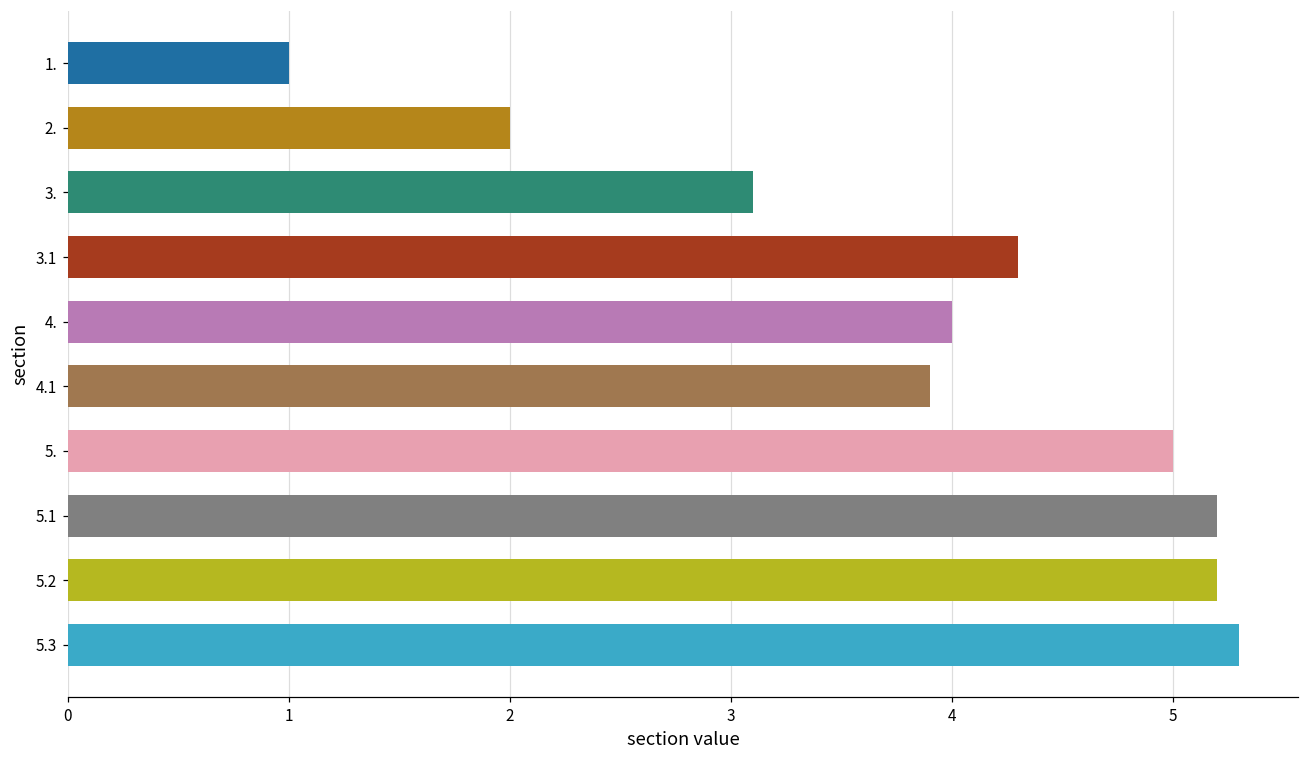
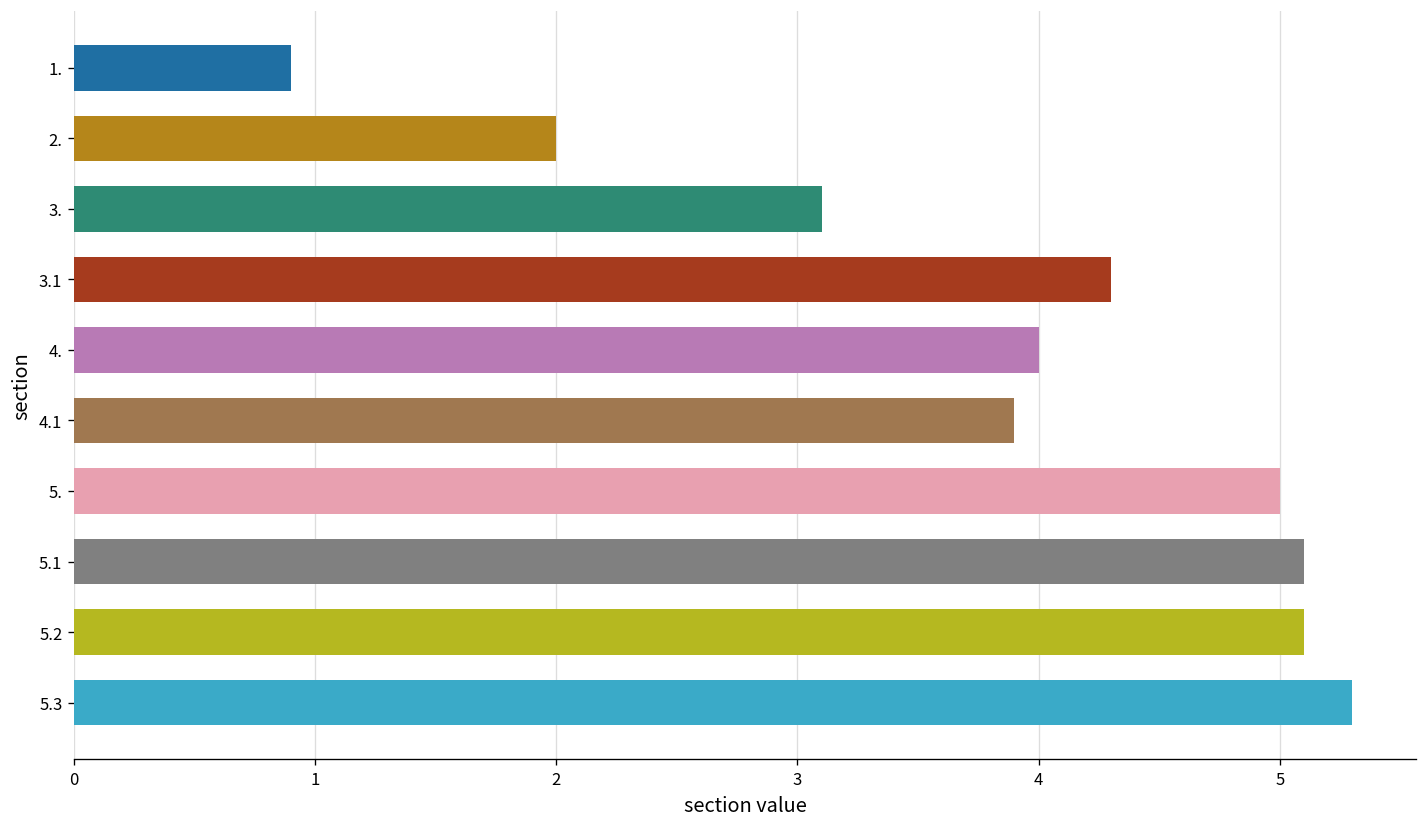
1.: 1.0 -> 0.9
5.1: 5.2 -> 5.1
5.2: 5.2 -> 5.1
